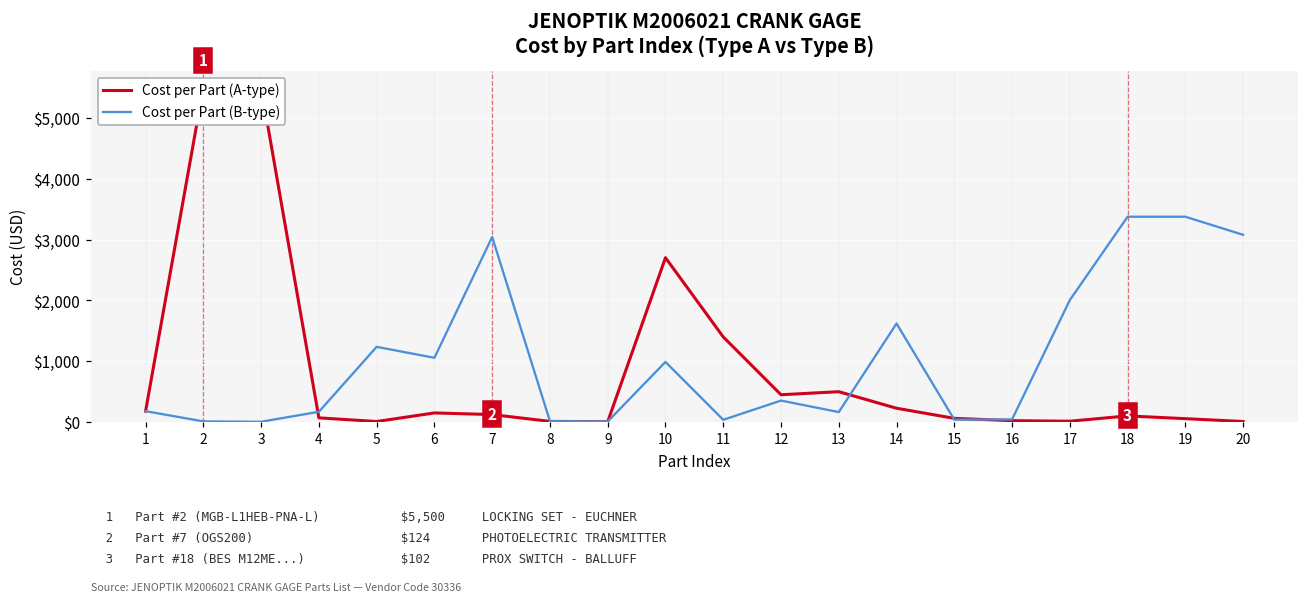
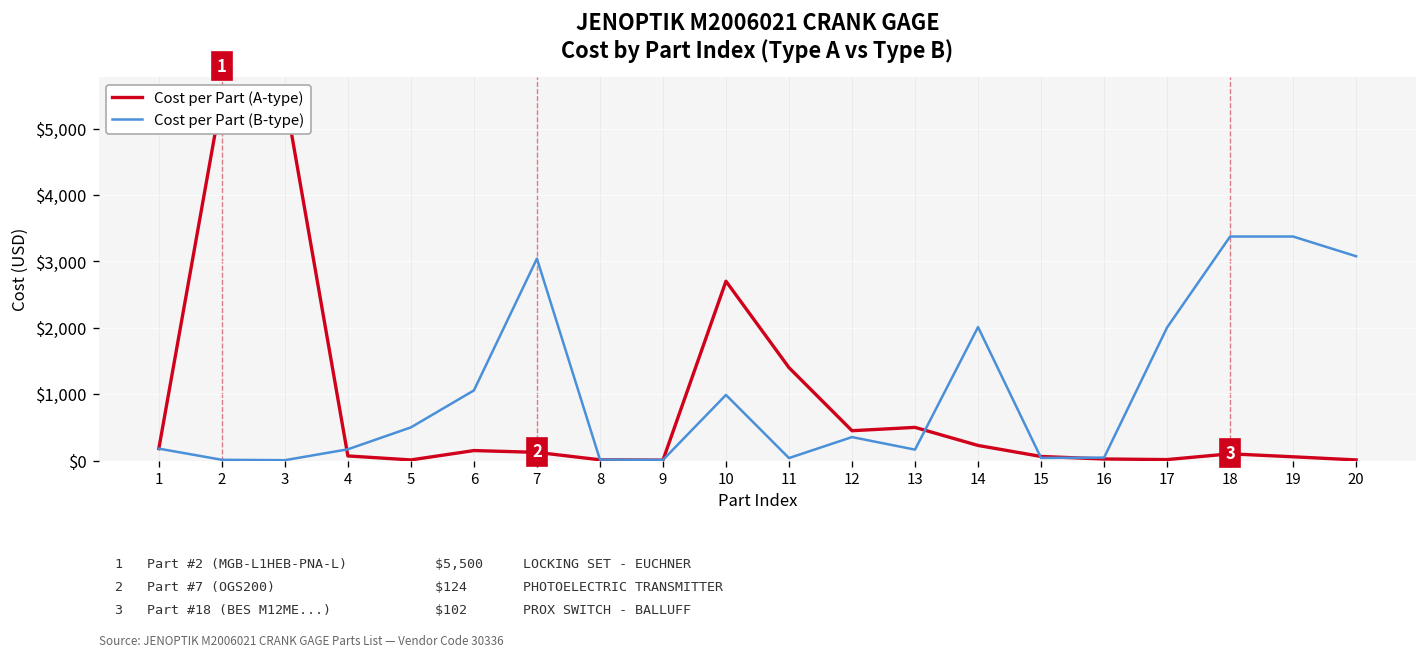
Cost per Part (B-type), 5: $1,200 -> $500
Cost per Part (B-type), 14: $1,600 -> $2,000
